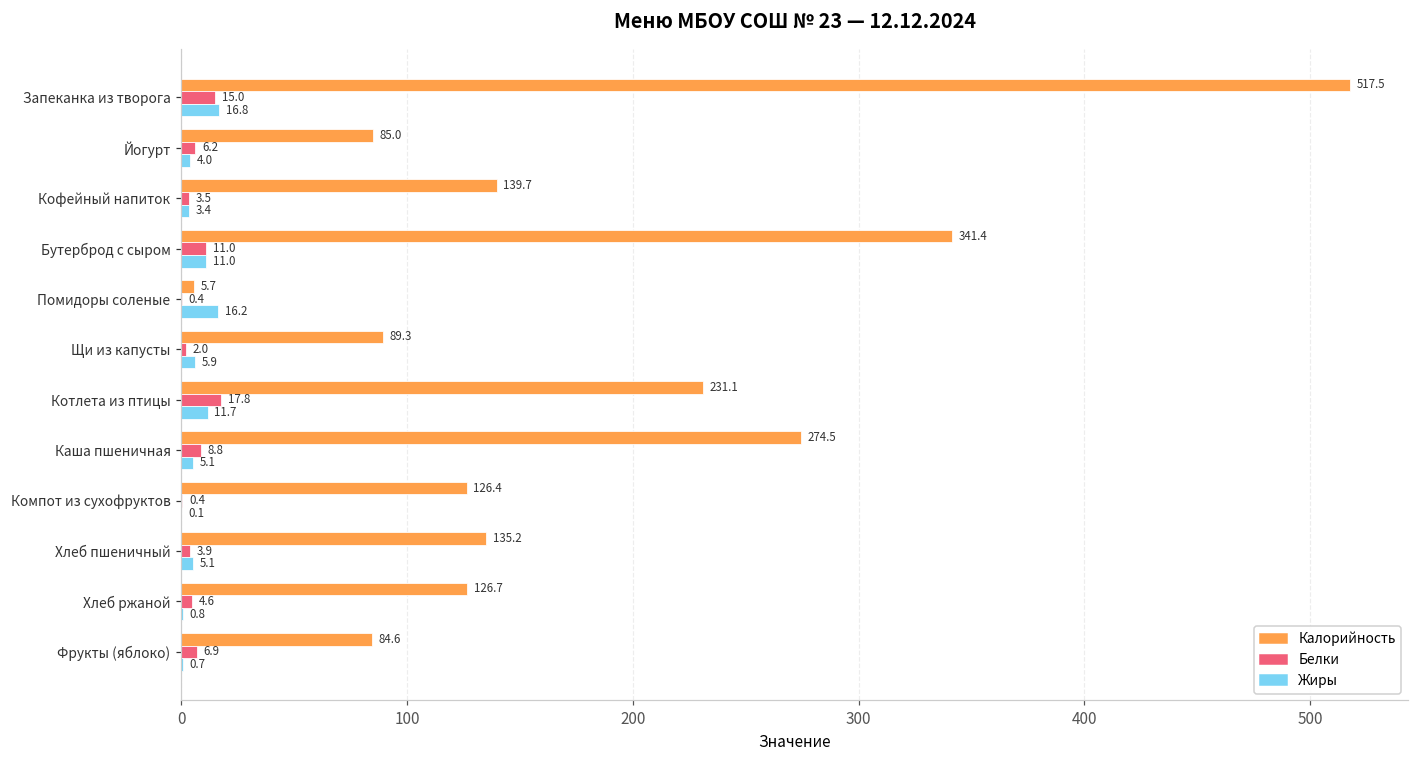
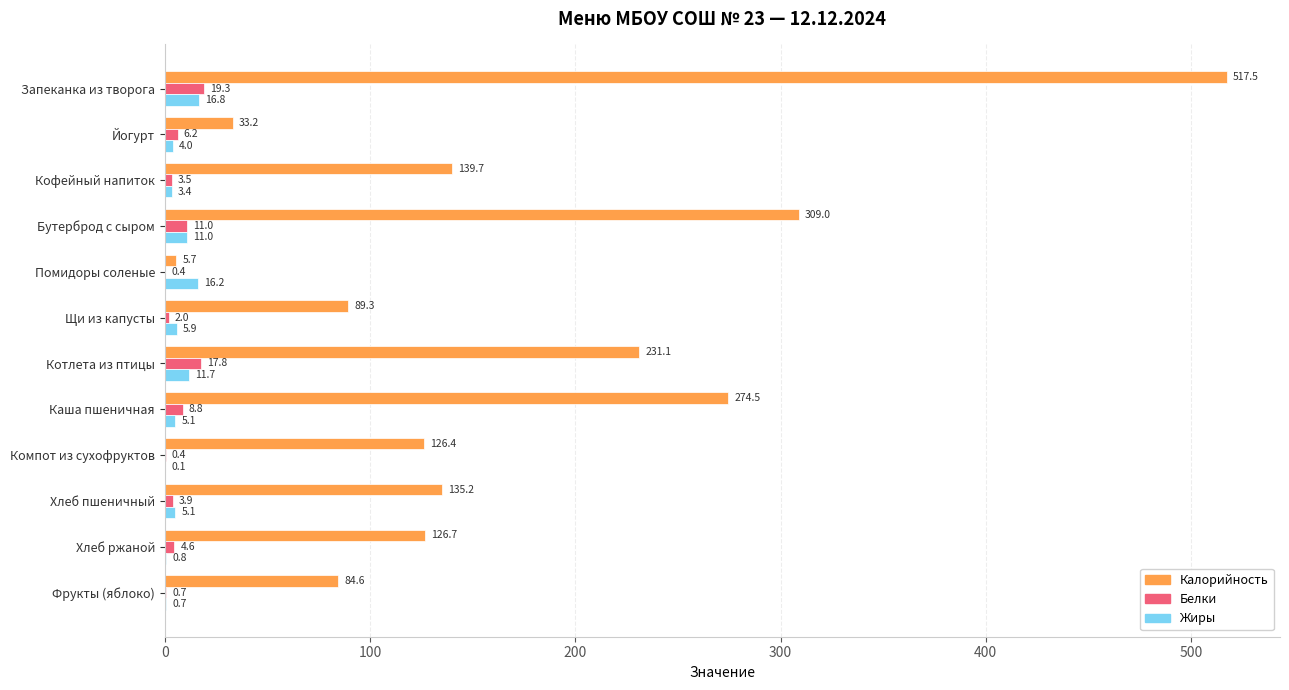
Белки, Запеканка из творога: 15.0 -> 19.3
Калорийность, Йогурт: 85.0 -> 33.2
Калорийность, Бутерброд с сыром: 341.4 -> 309.0
Белки, Фрукты (яблоко): 6.9 -> 0.7
